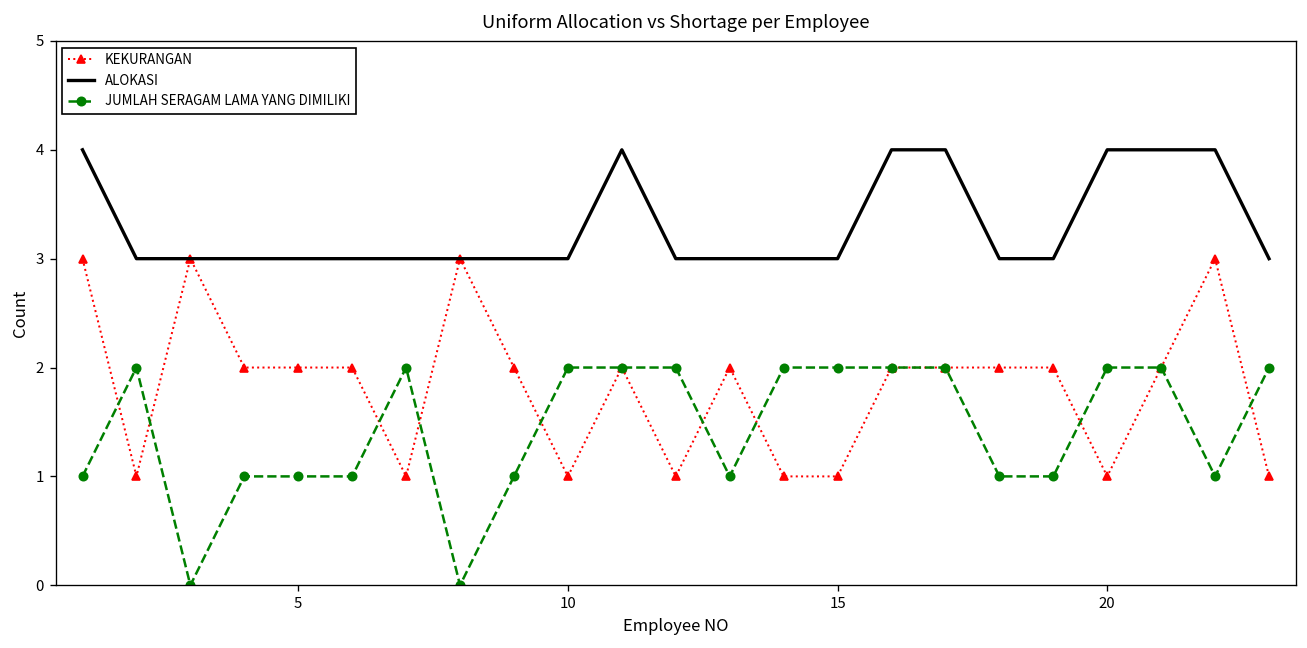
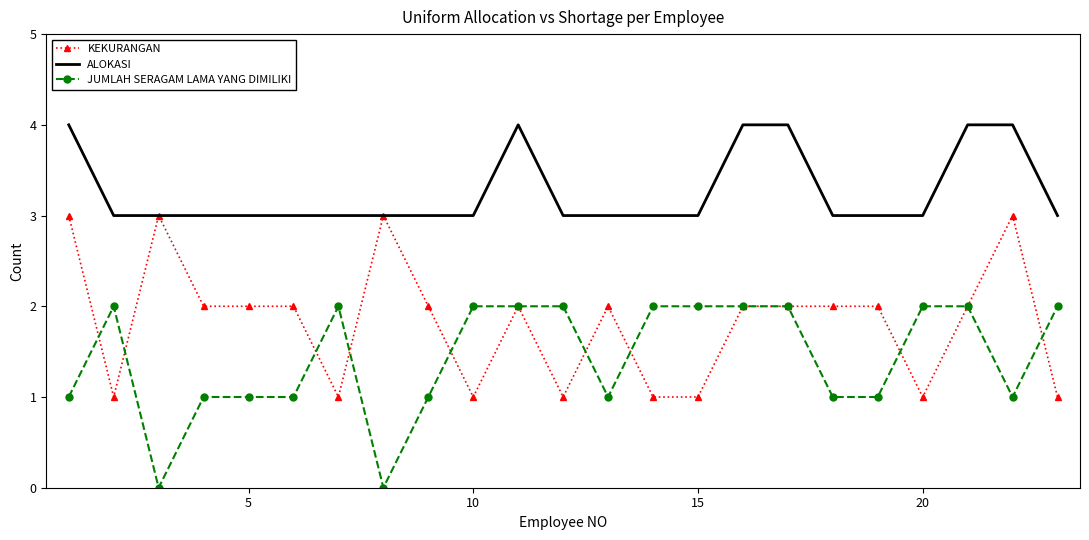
ALOKASI, 20: 4 -> 3
